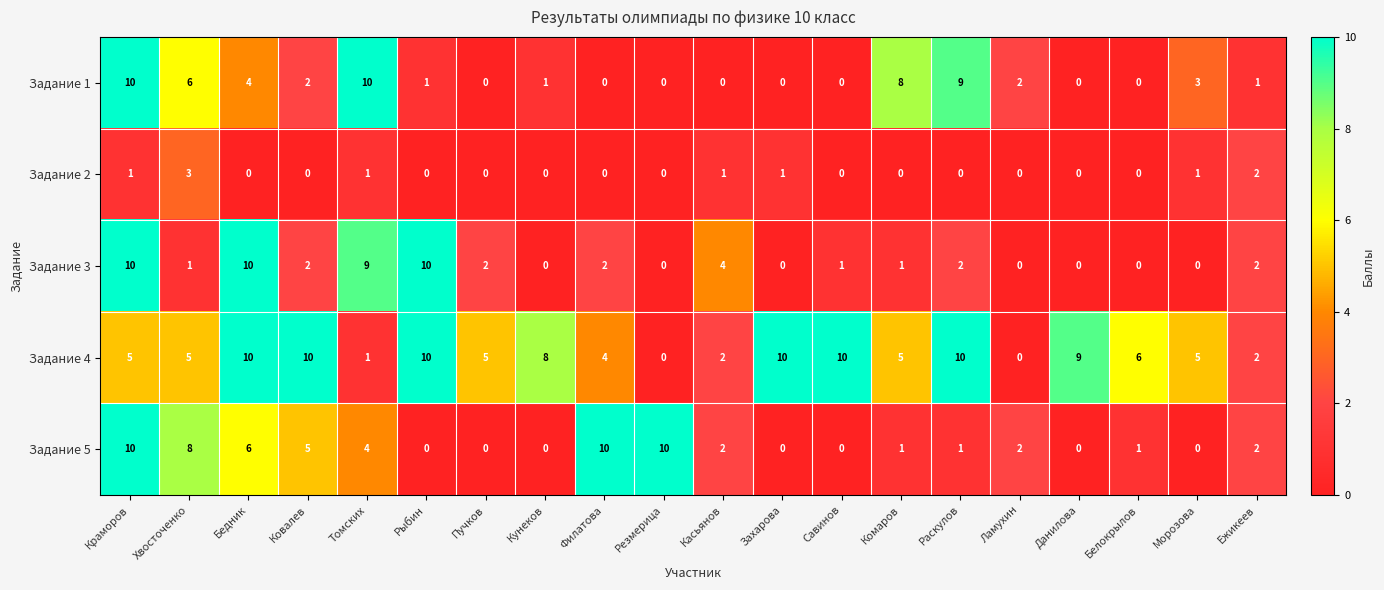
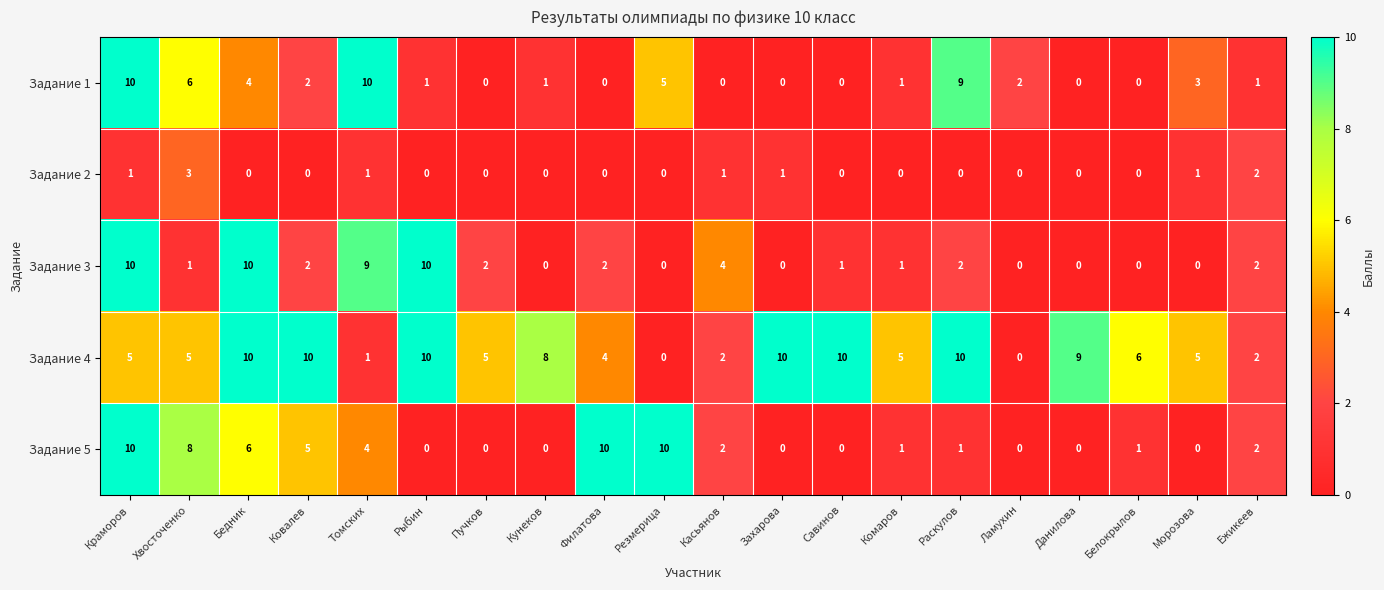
Задание 1, Резмерица: 0 -> 5
Задание 1, Комаров: 8 -> 1
Задание 5, Ламухин: 2 -> 0
